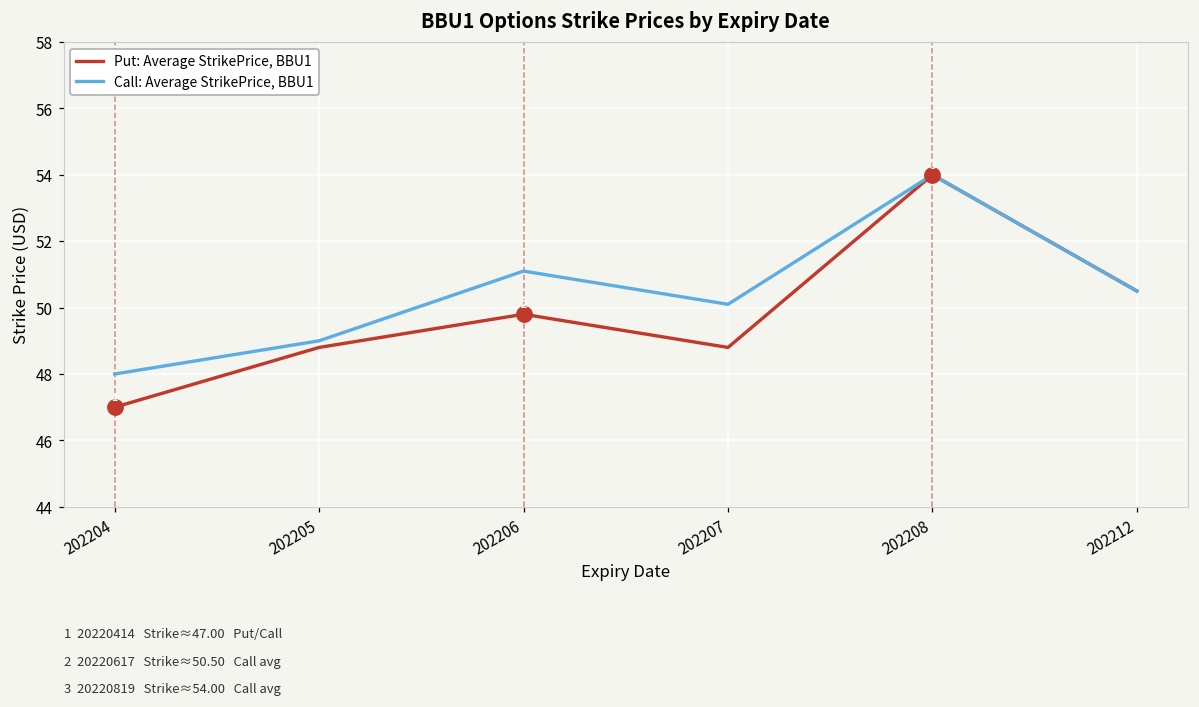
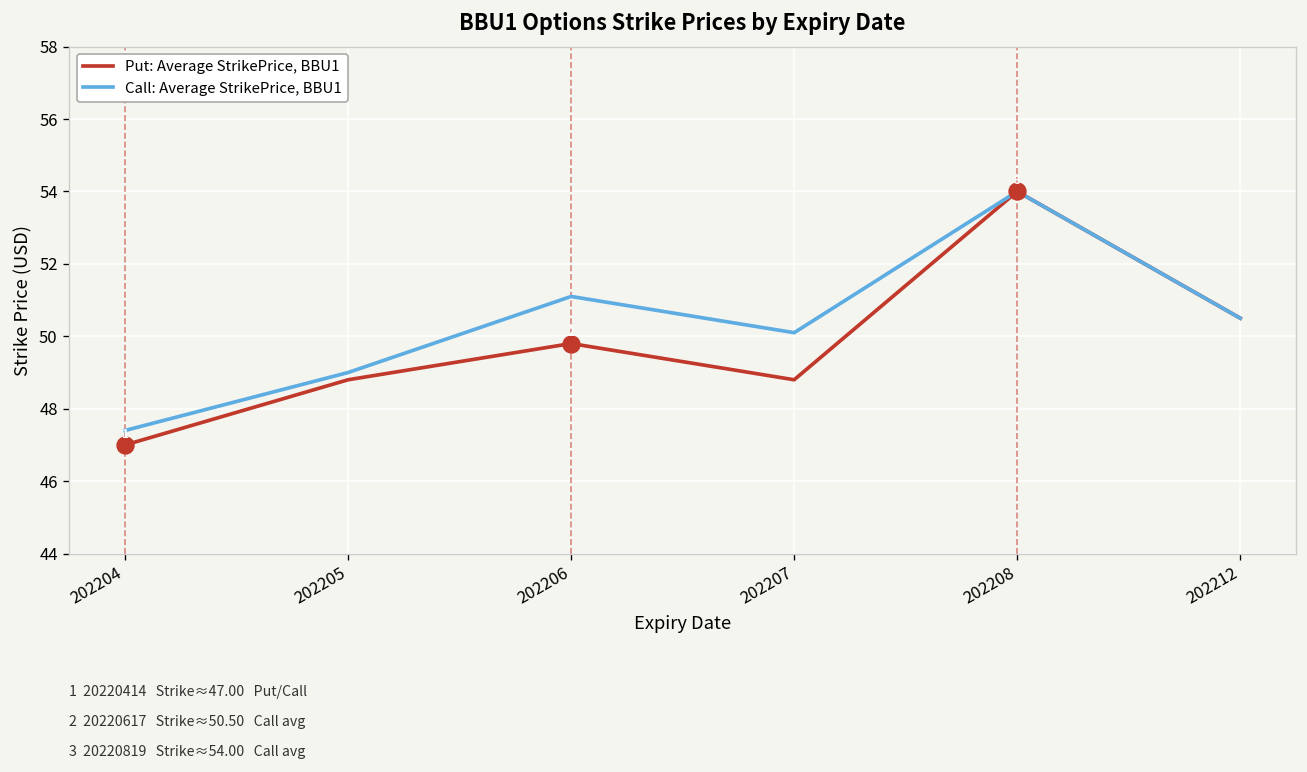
Call: Average StrikePrice, BBU1, 202204: 48.0 -> 47.4
